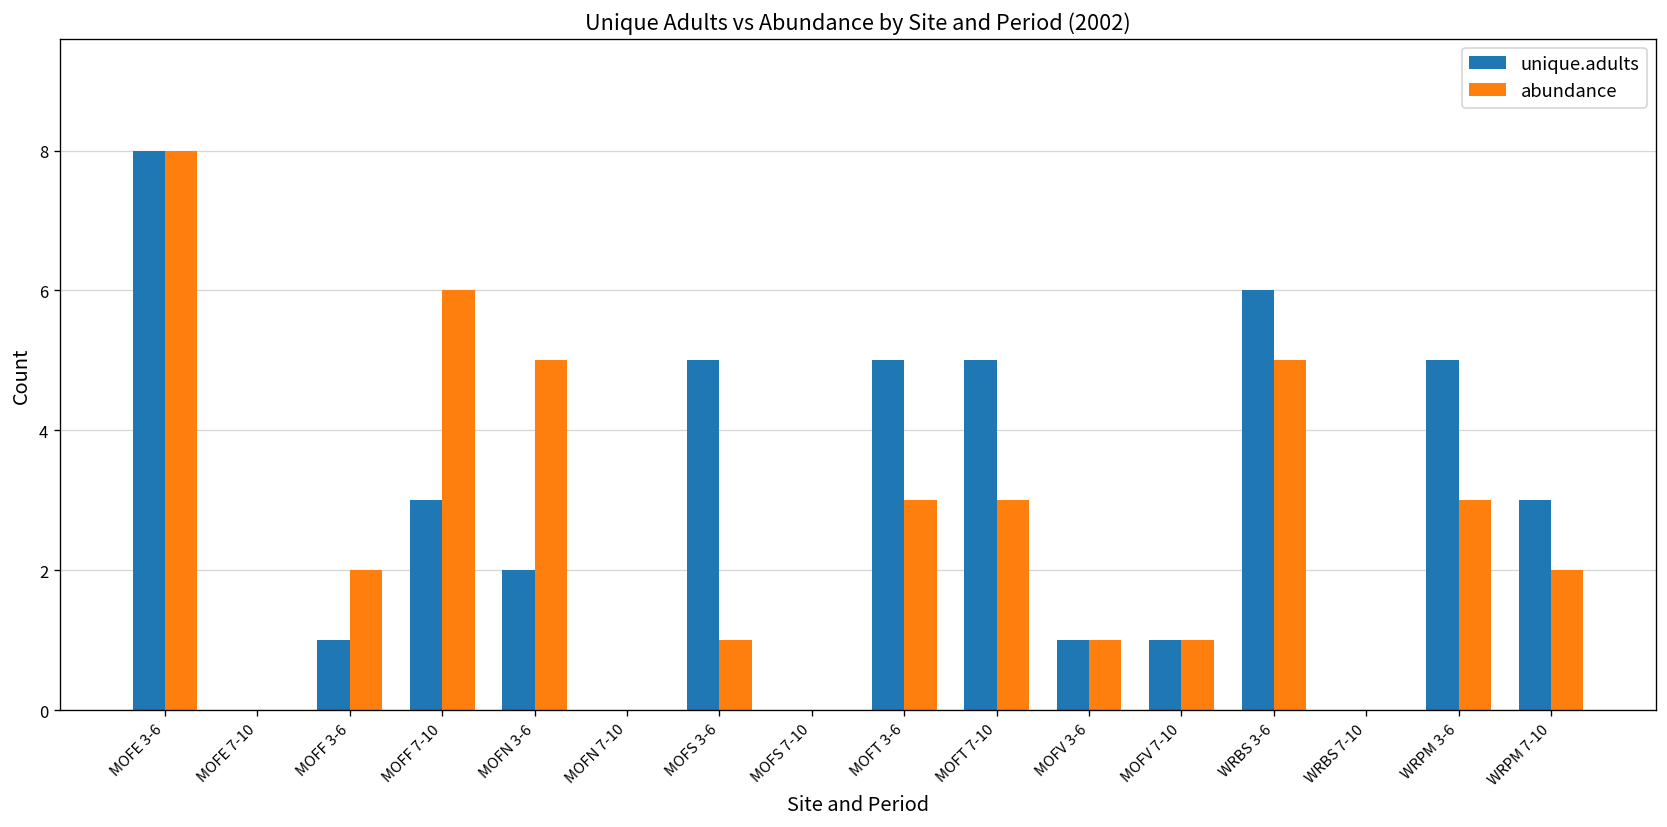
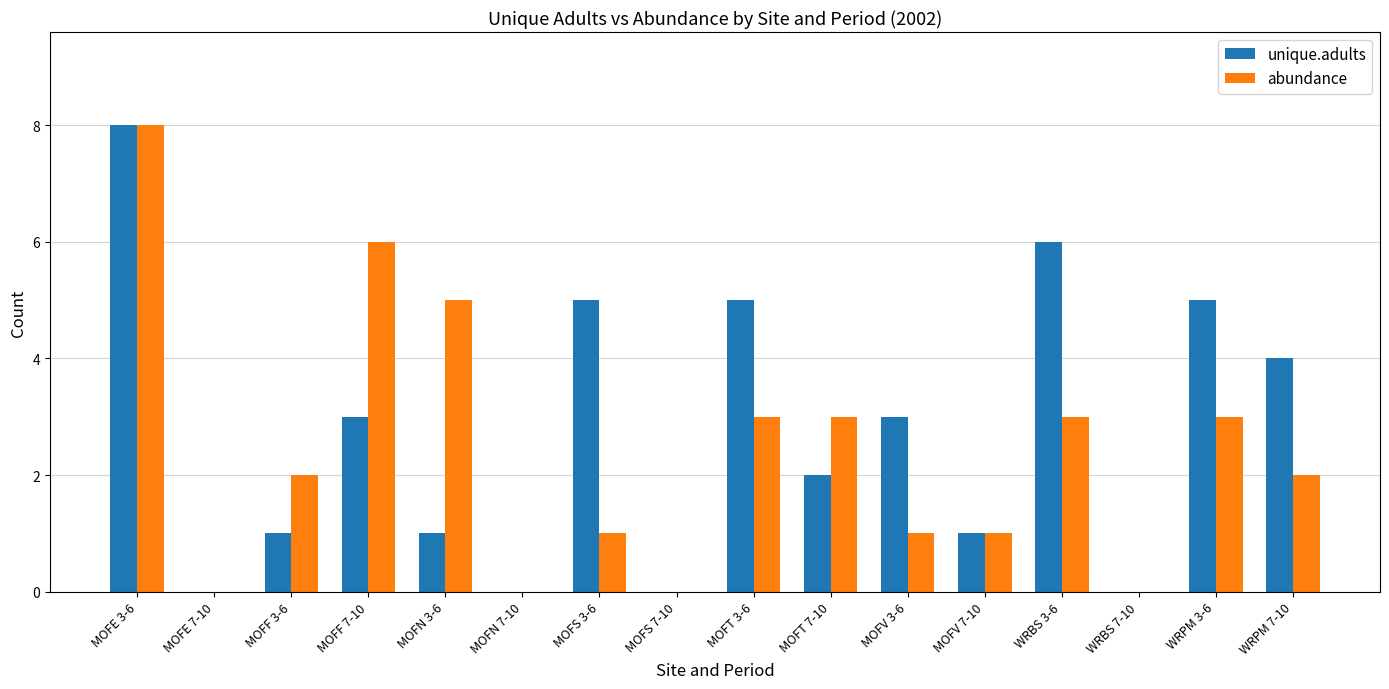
unique.adults, MOFN 3-6: 2 -> 1
unique.adults, MOFT 7-10: 5 -> 2
unique.adults, MOFV 3-6: 1 -> 3
abundance, WRBS 3-6: 5 -> 3
unique.adults, WRPM 7-10: 3 -> 4
